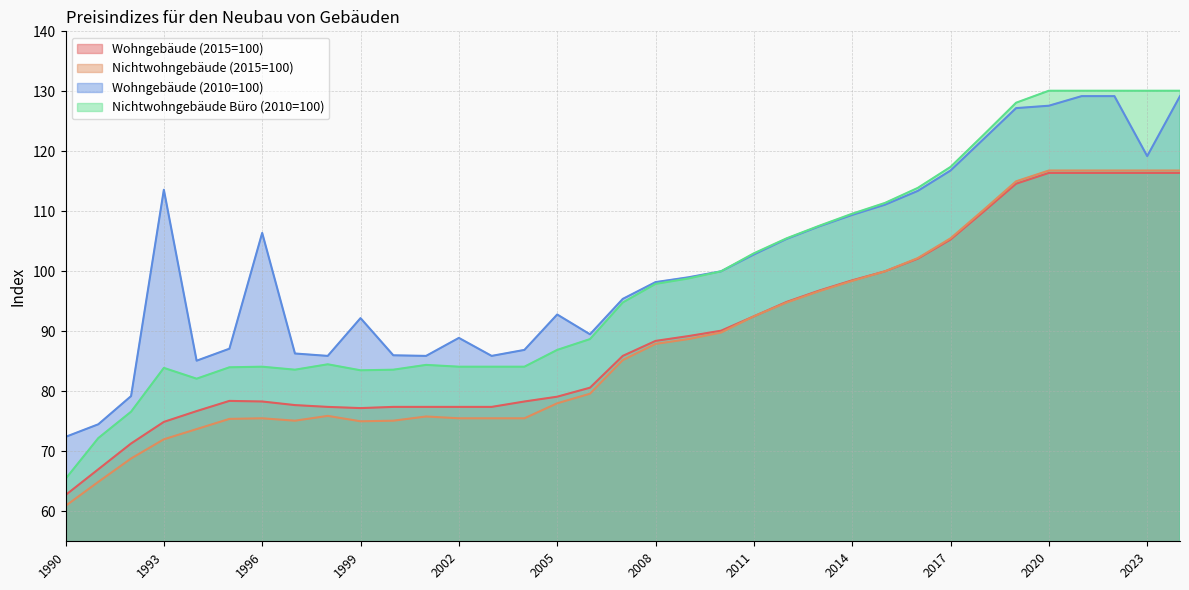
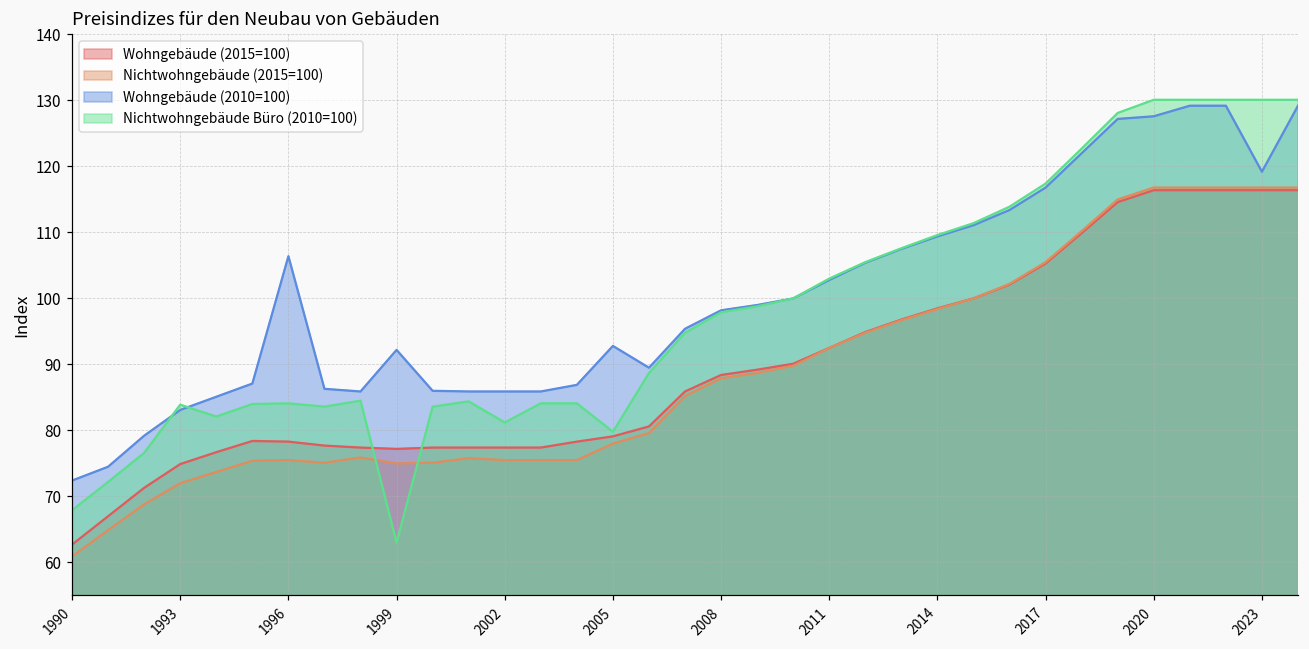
Nichtwohngebäude Büro (2010=100), 1990: 65 -> 68
Wohngebäude (2010=100), 1993: 114 -> 83
Nichtwohngebäude Büro (2010=100), 1999: 84 -> 63
Wohngebäude (2010=100), 2002: 89 -> 86
Nichtwohngebäude Büro (2010=100), 2002: 84 -> 81
Nichtwohngebäude Büro (2010=100), 2005: 87 -> 80
